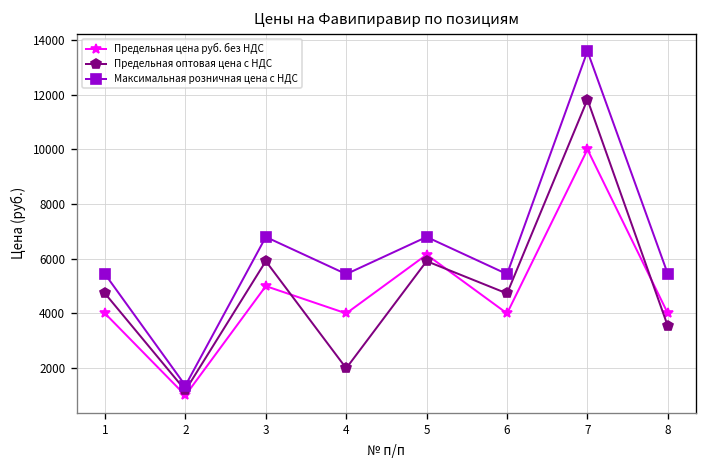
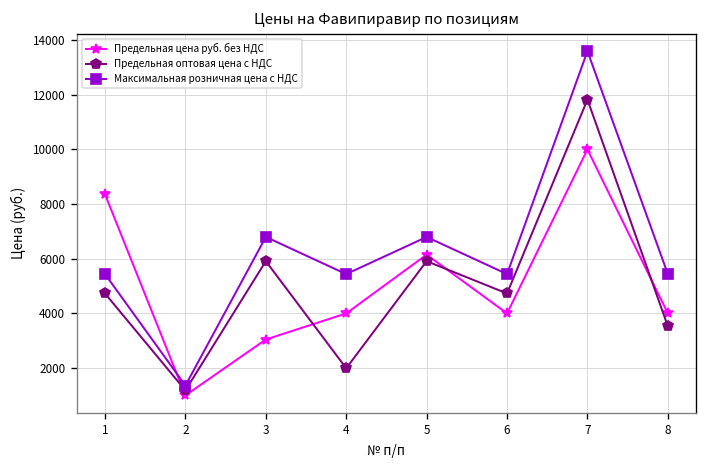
Предельная цена руб. без НДС, 1: 4000 -> 8400
Предельная цена руб. без НДС, 3: 5000 -> 3000
